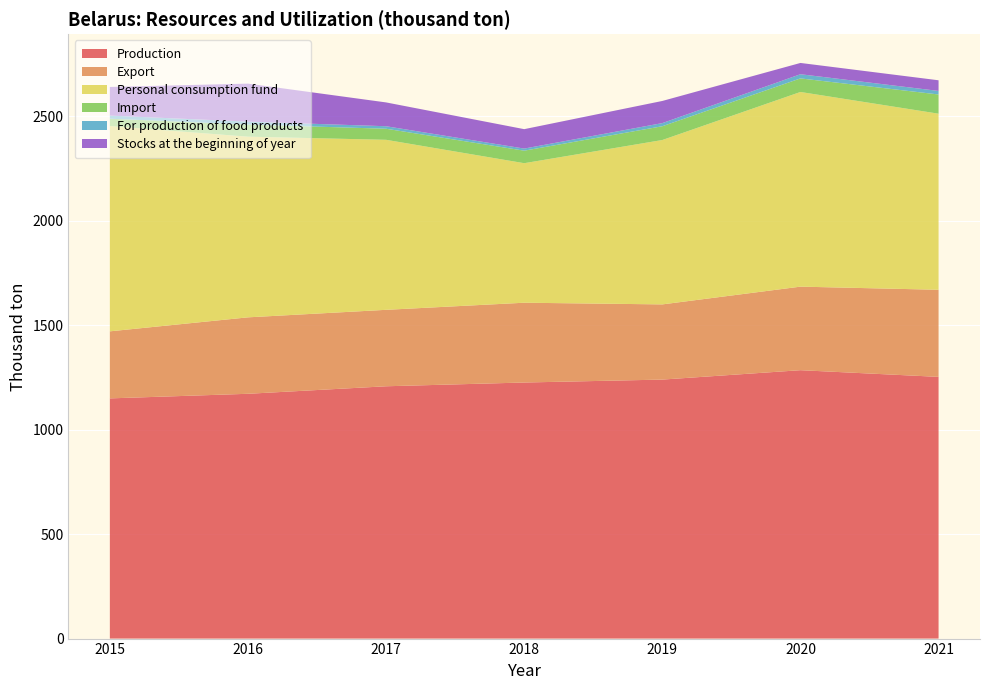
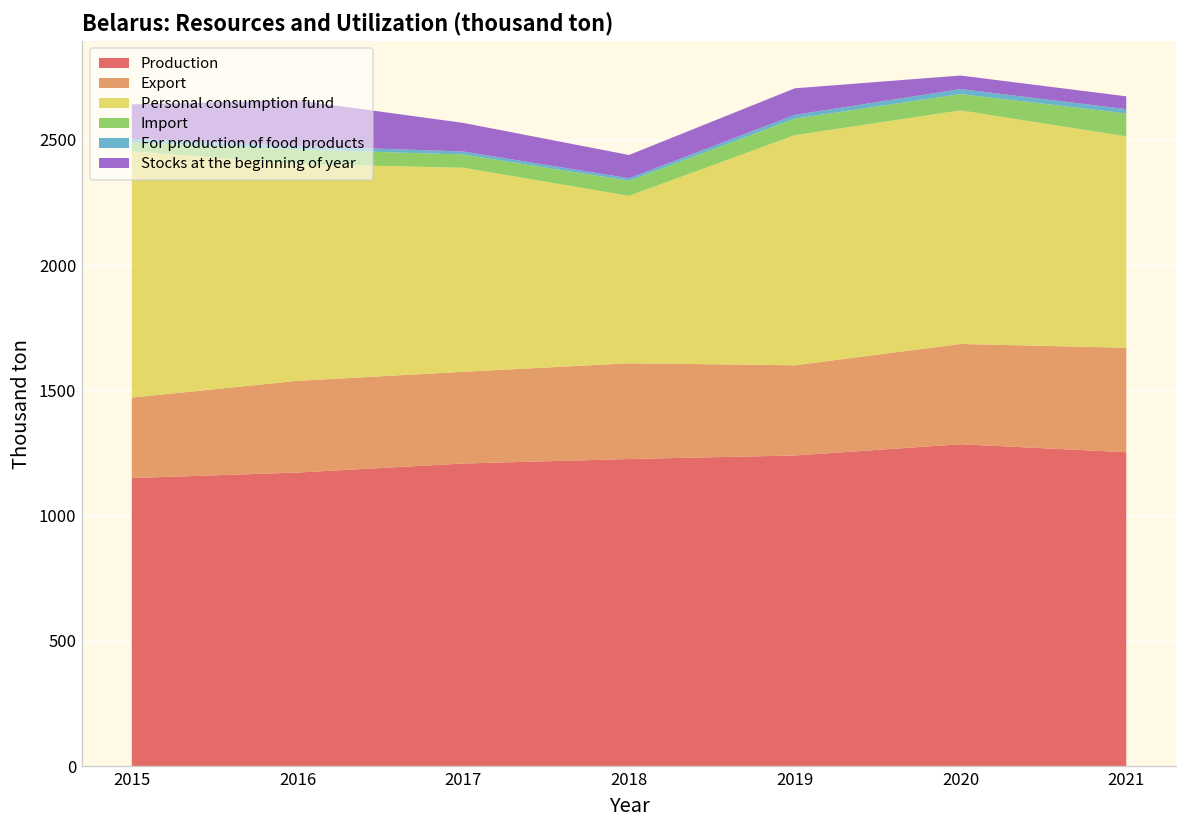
Personal consumption fund, 2019: 790 -> 920
